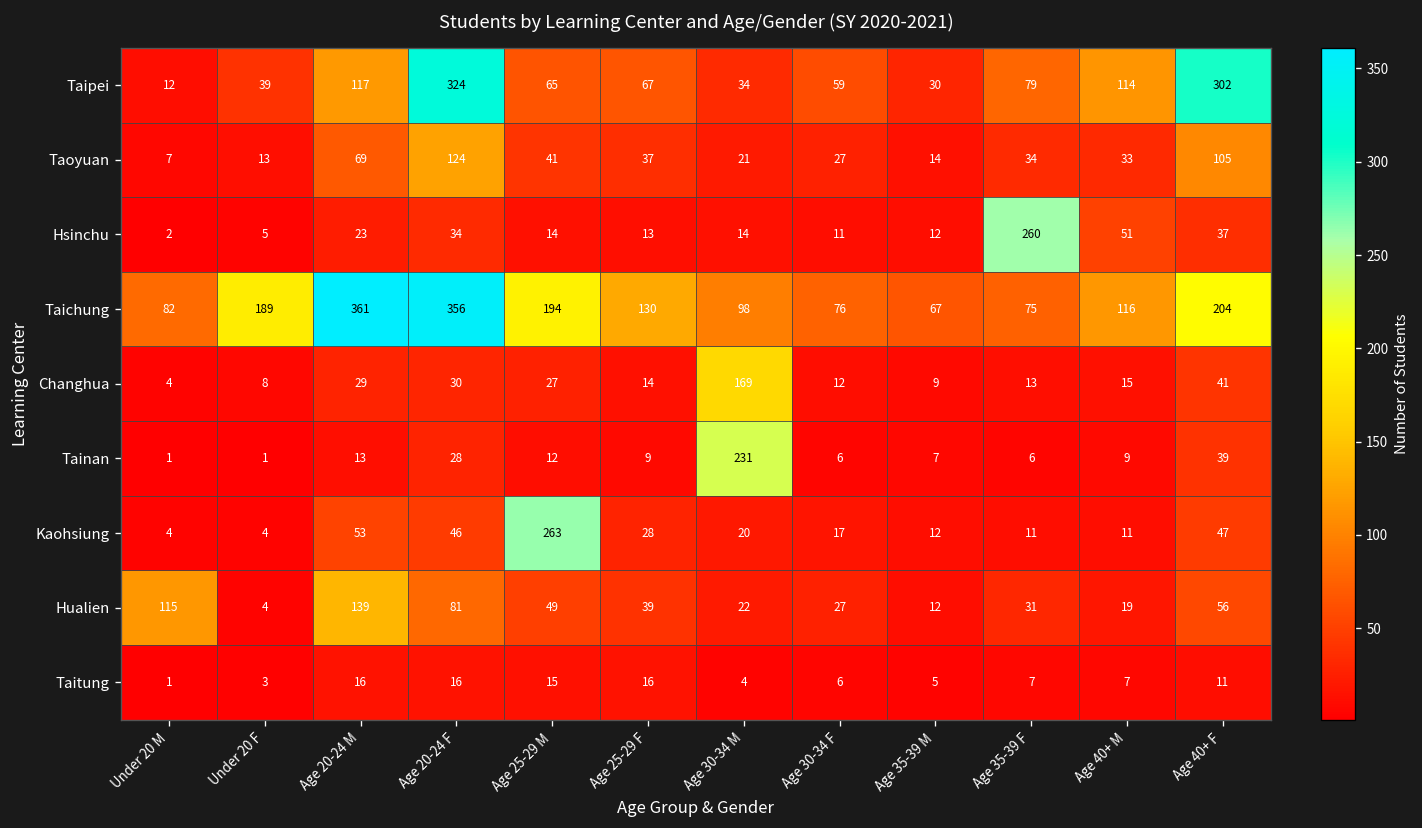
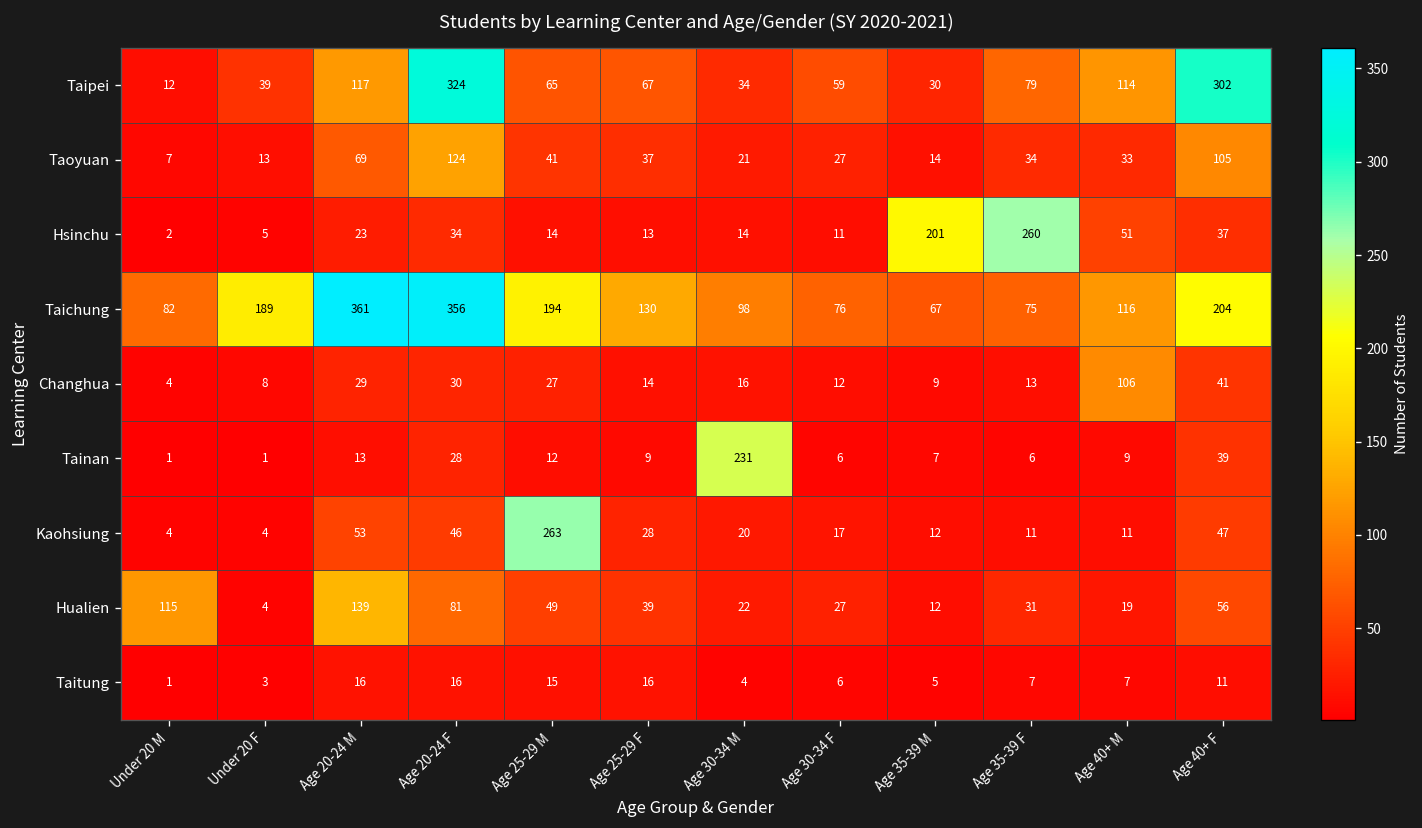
Hsinchu, Age 35-39 M: 12 -> 201
Changhua, Age 30-34 M: 169 -> 16
Changhua, Age 40+ M: 15 -> 106
